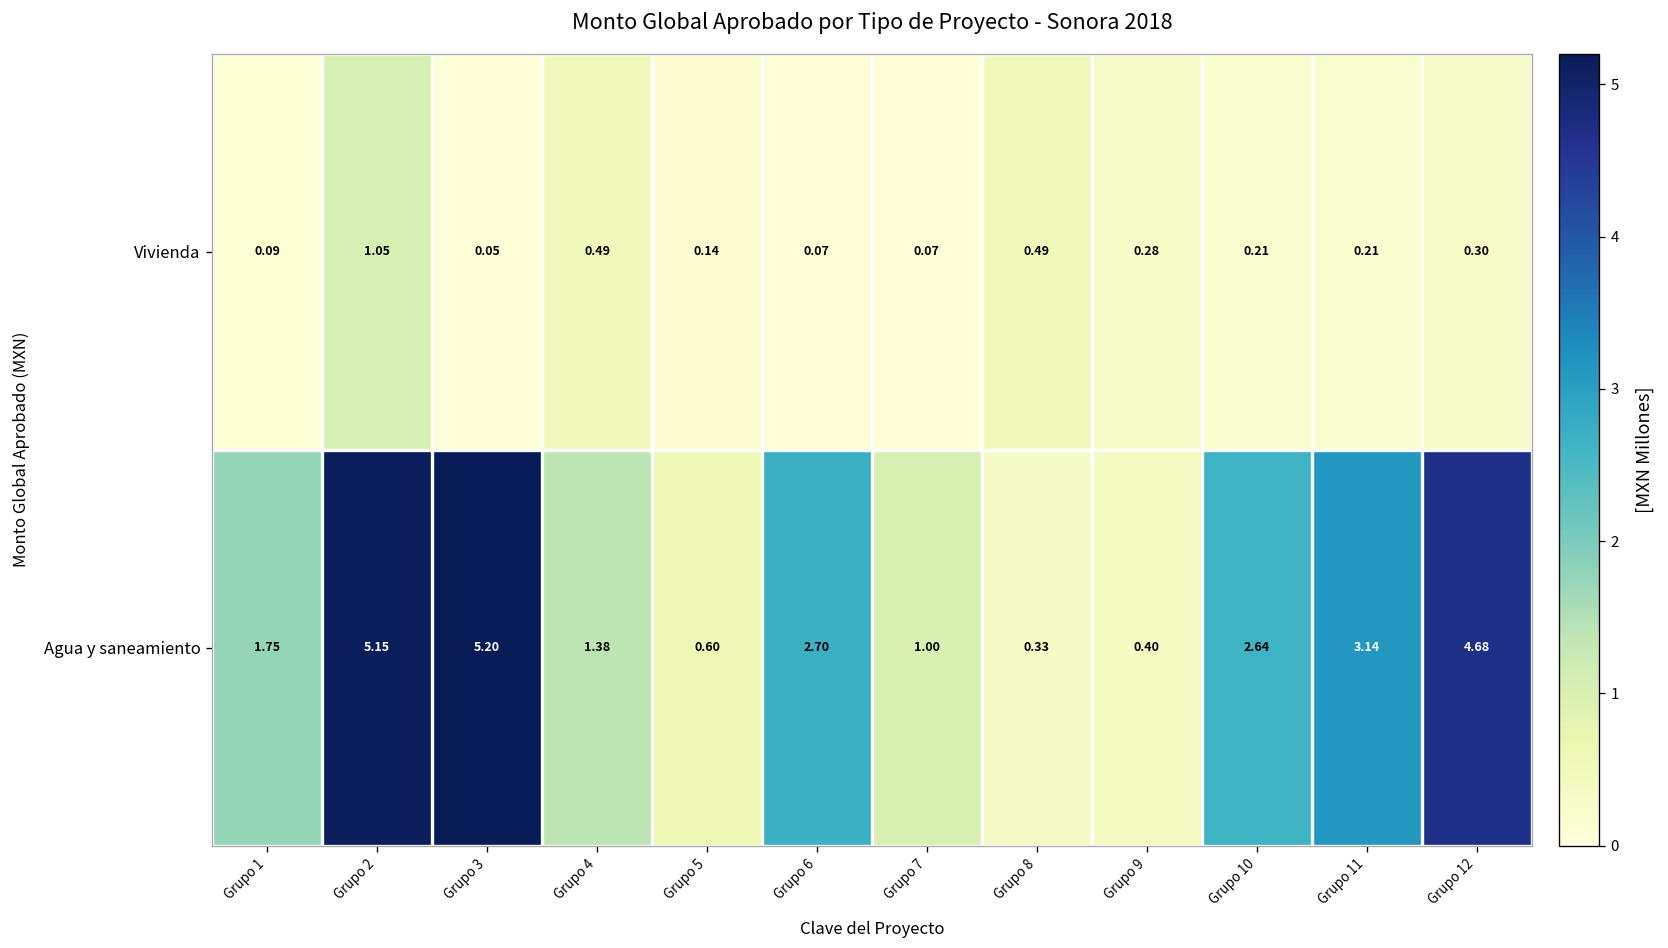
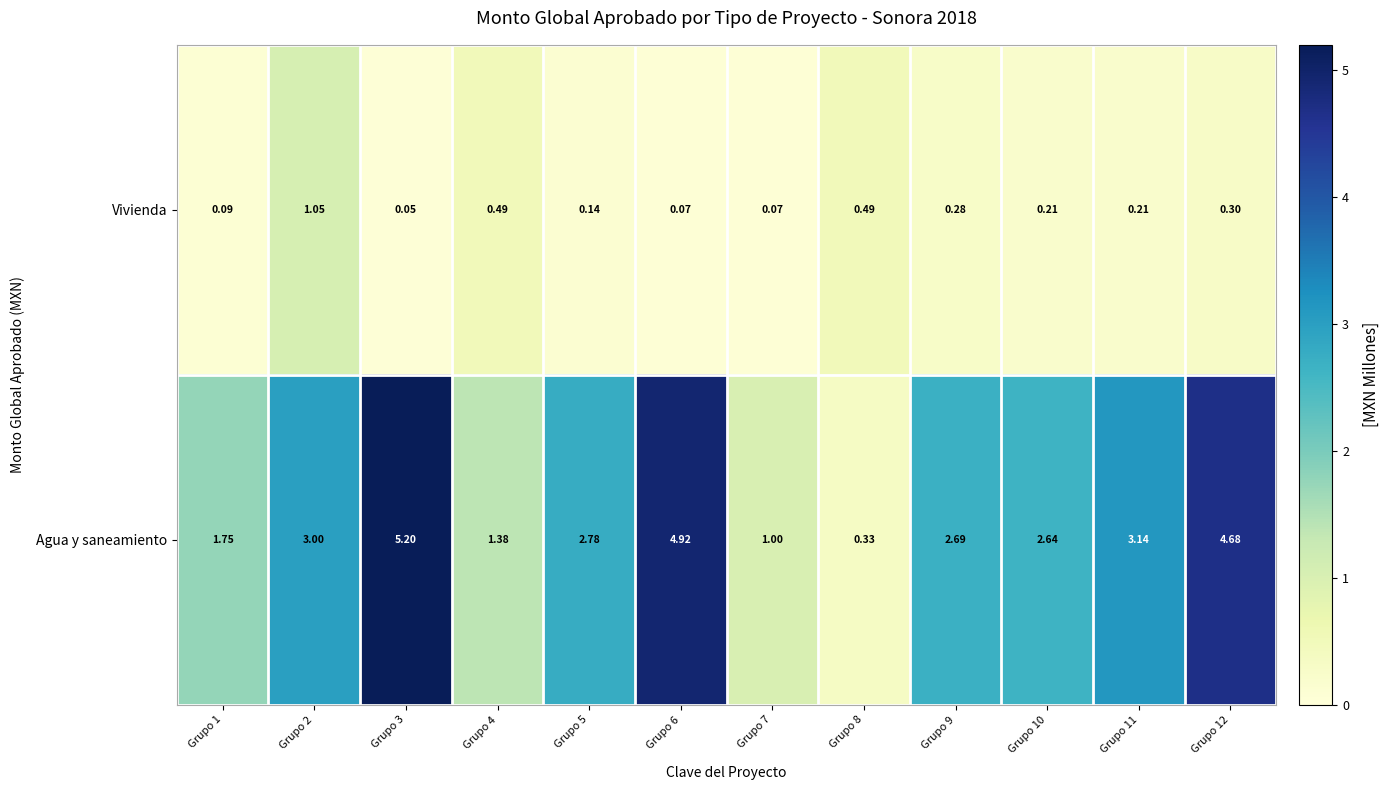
Agua y saneamiento, Grupo 2: 5.15 -> 3.00
Agua y saneamiento, Grupo 5: 0.60 -> 2.78
Agua y saneamiento, Grupo 6: 2.70 -> 4.92
Agua y saneamiento, Grupo 9: 0.40 -> 2.69
